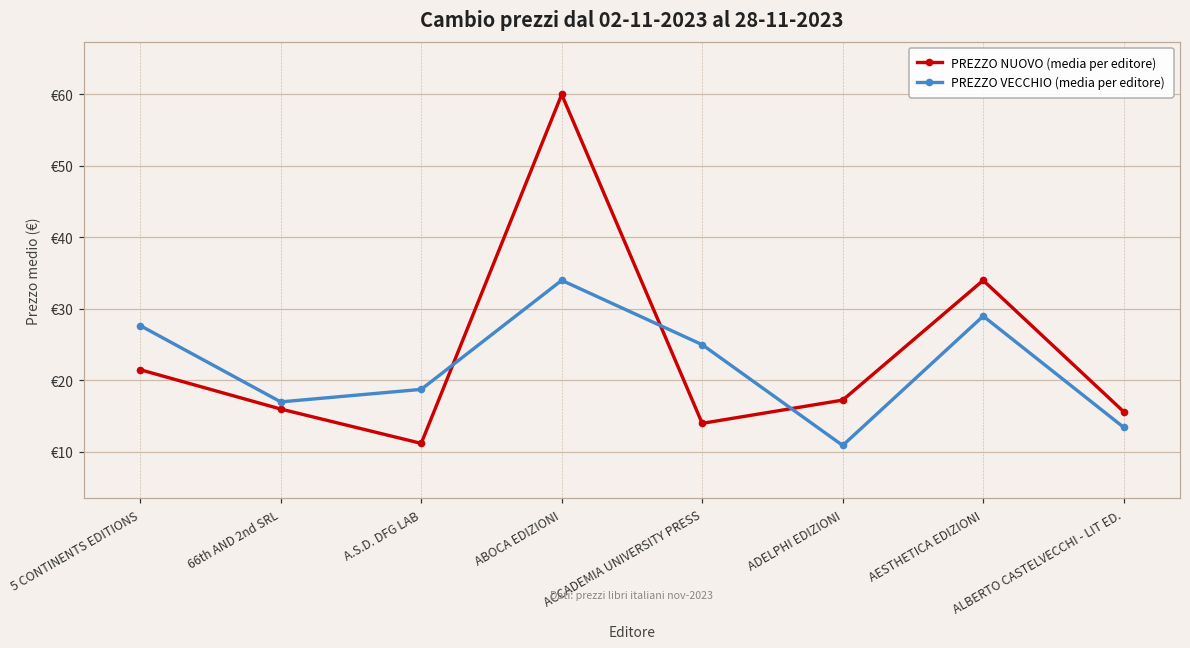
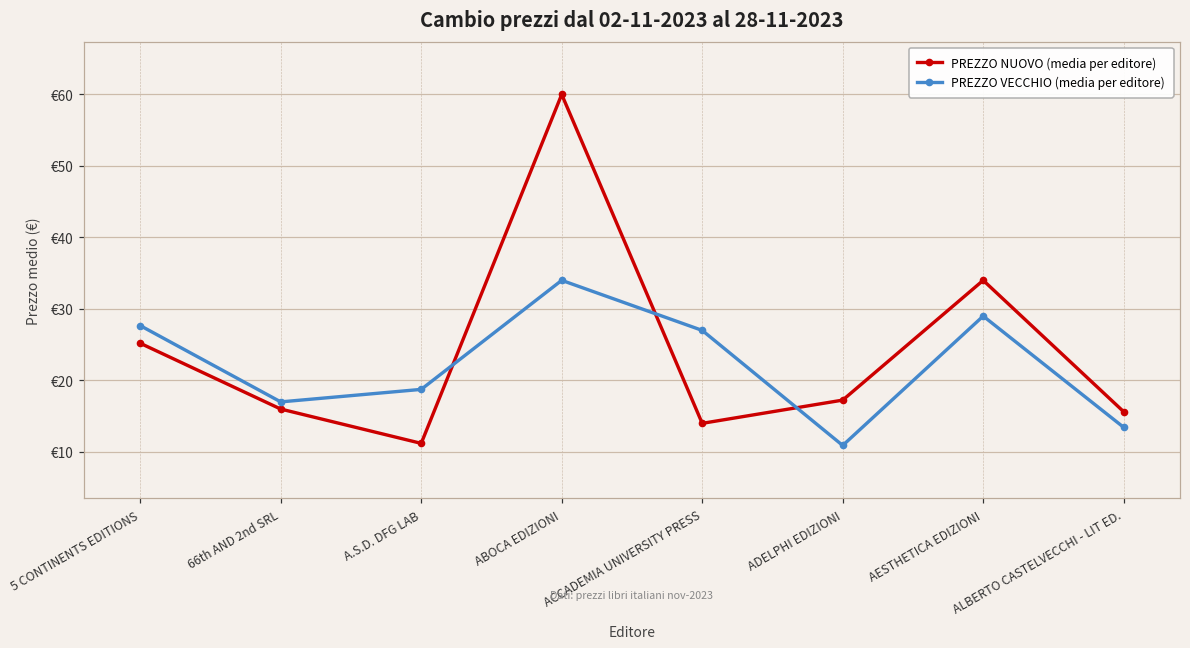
PREZZO NUOVO (media per editore), 5 CONTINENTS EDITIONS: €22 -> €25
PREZZO VECCHIO (media per editore), ACCADEMIA UNIVERSITY PRESS: €25 -> €27
